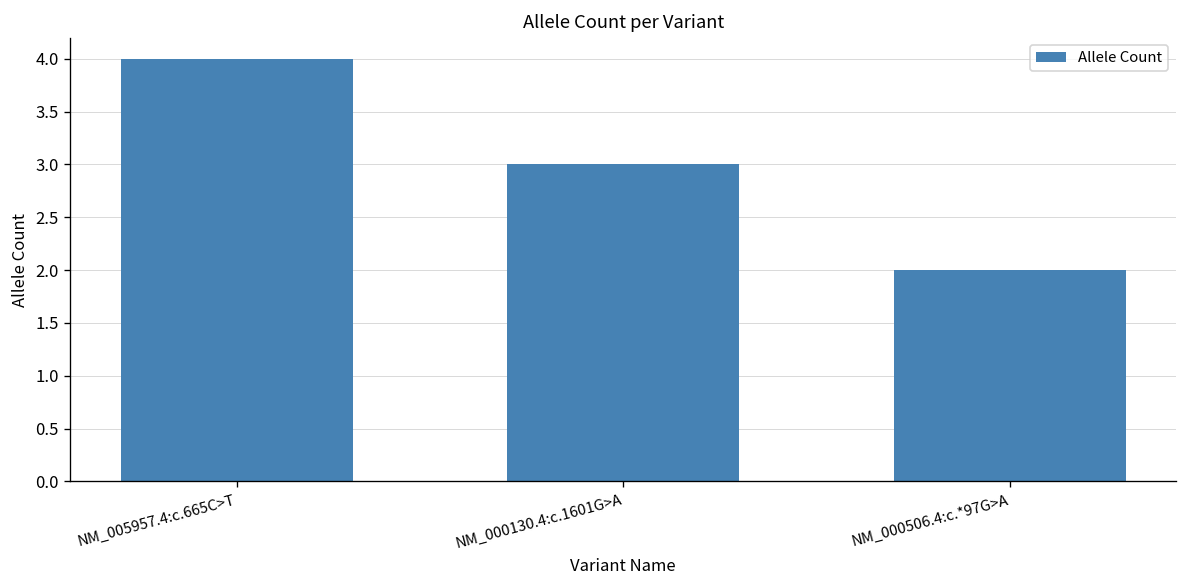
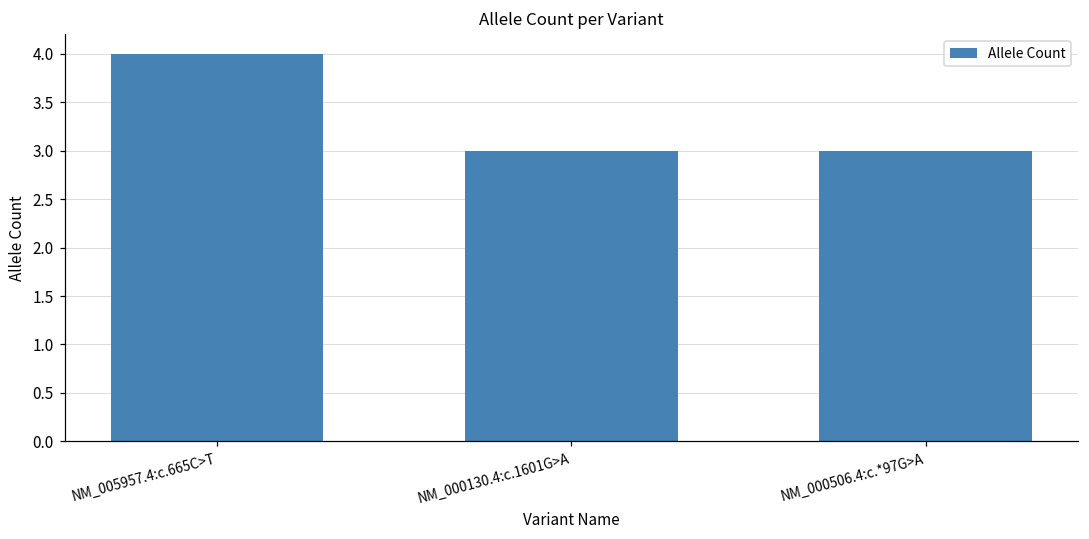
NM_000506.4:c.*97G>A: 2 -> 3
